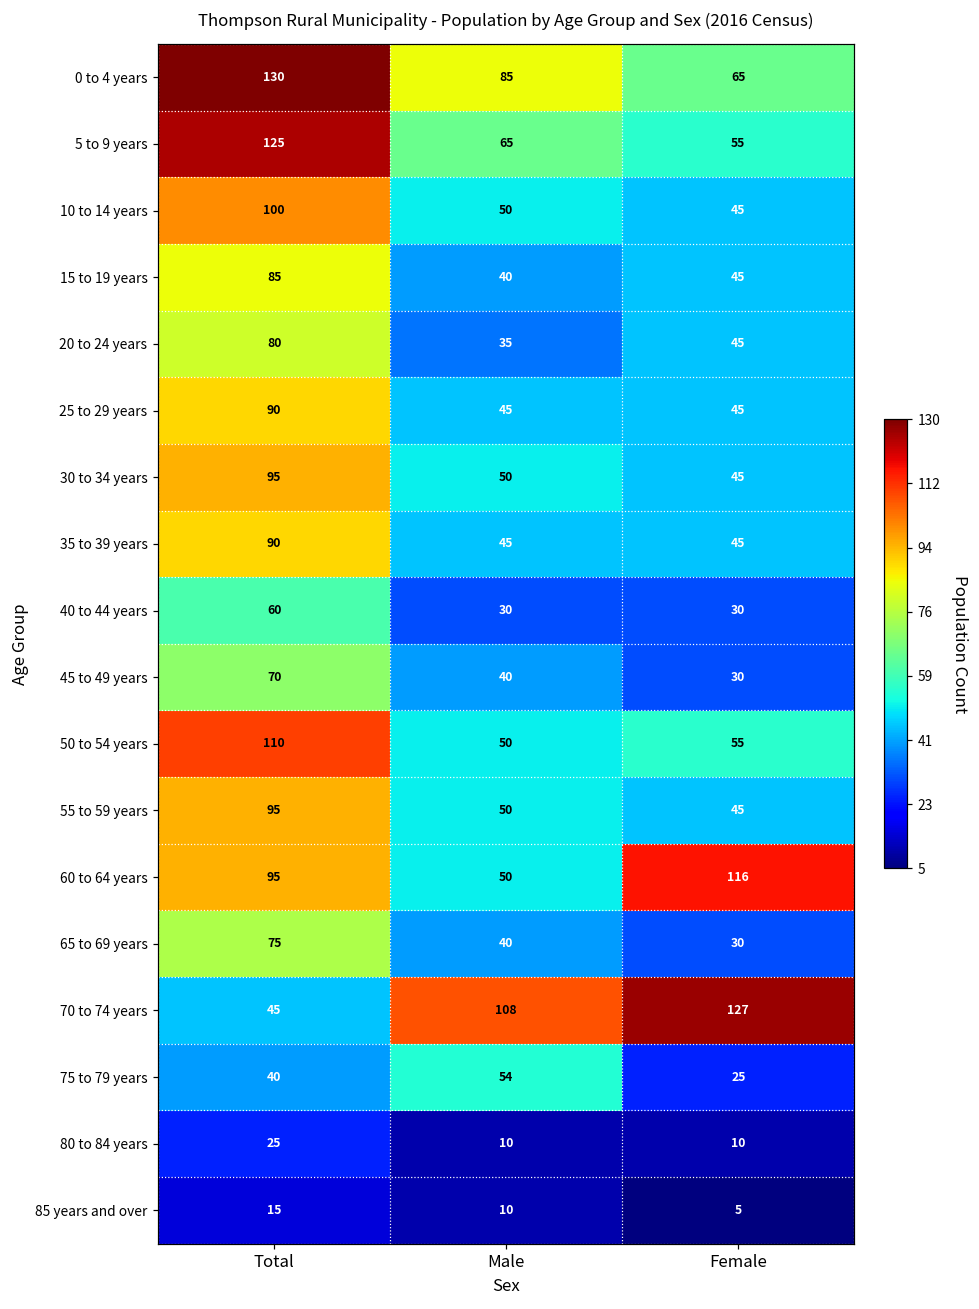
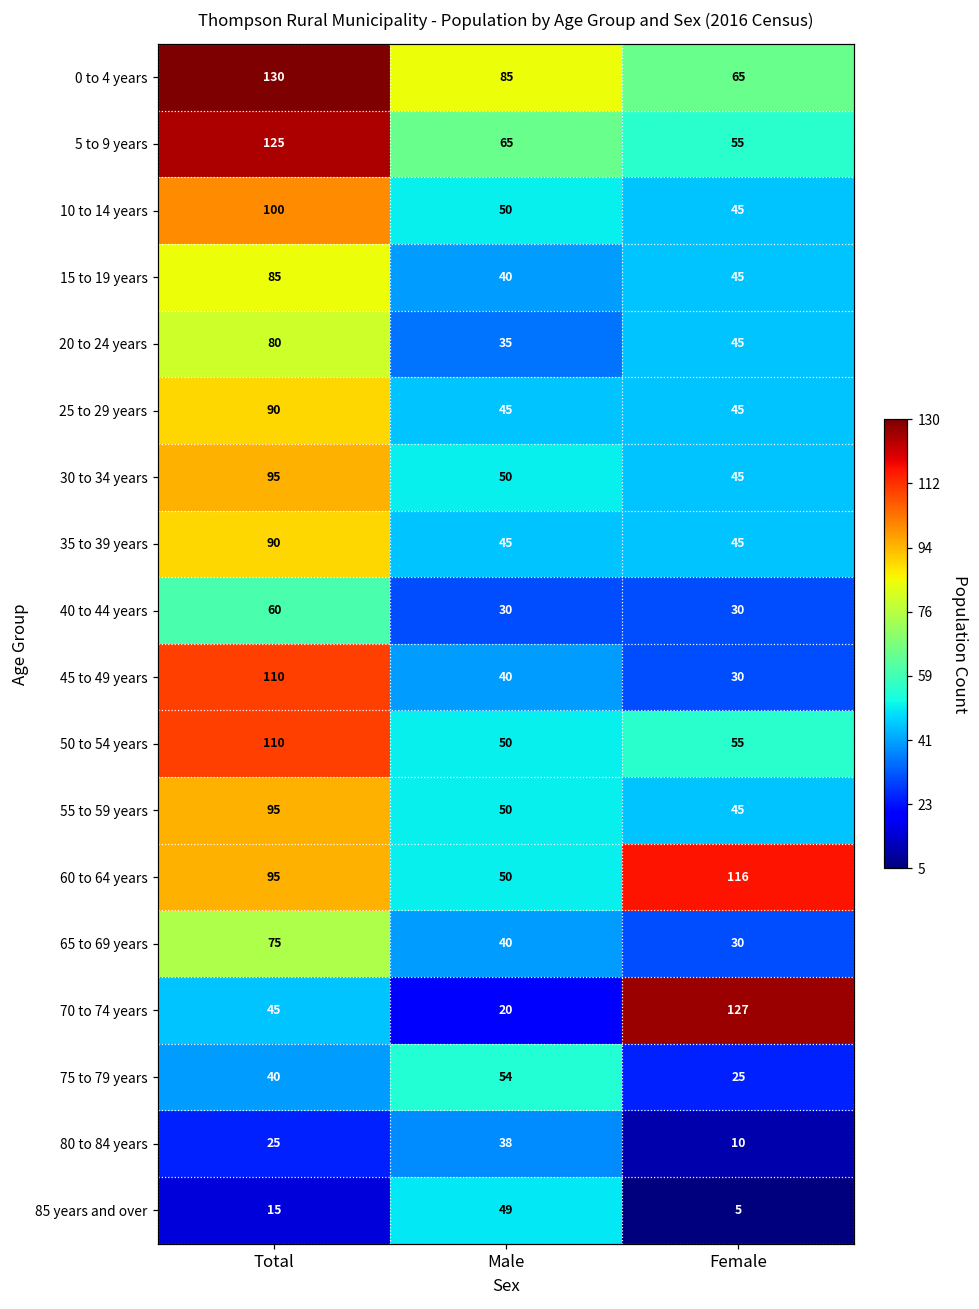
45 to 49 years, Total: 70 -> 110
70 to 74 years, Male: 108 -> 20
80 to 84 years, Male: 10 -> 38
85 years and over, Male: 10 -> 49
